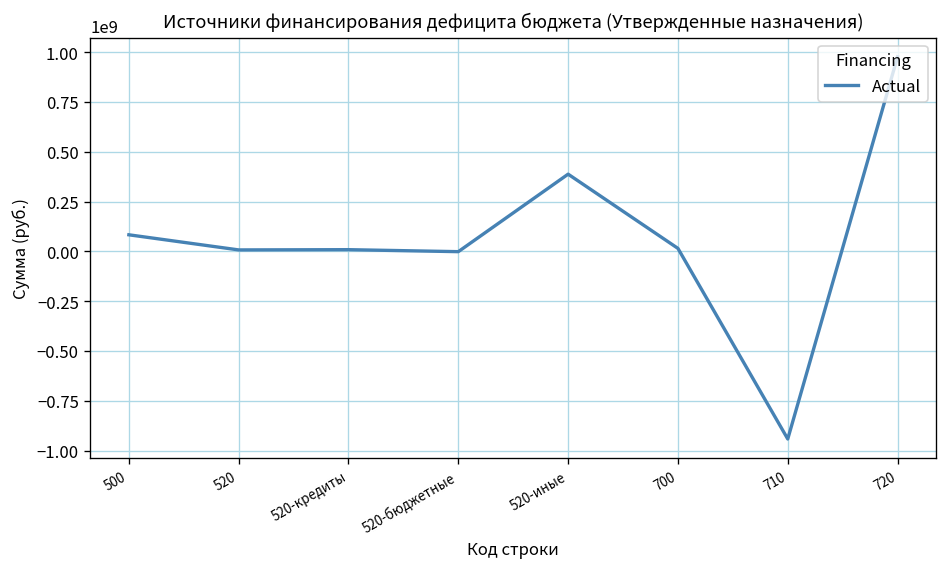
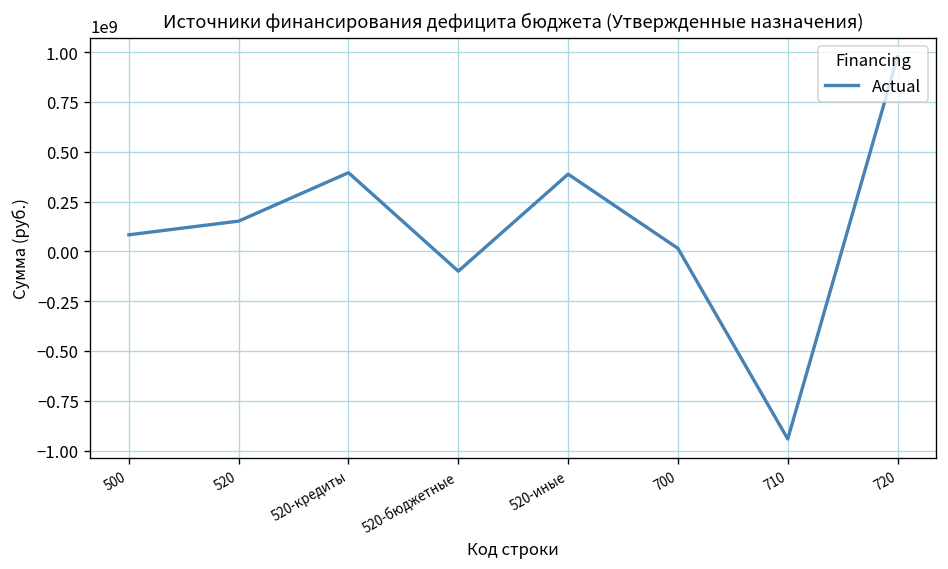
520: 10000000 -> 150000000
520-кредиты: 10000000 -> 400000000
520-бюджетные: 0 -> -100000000
